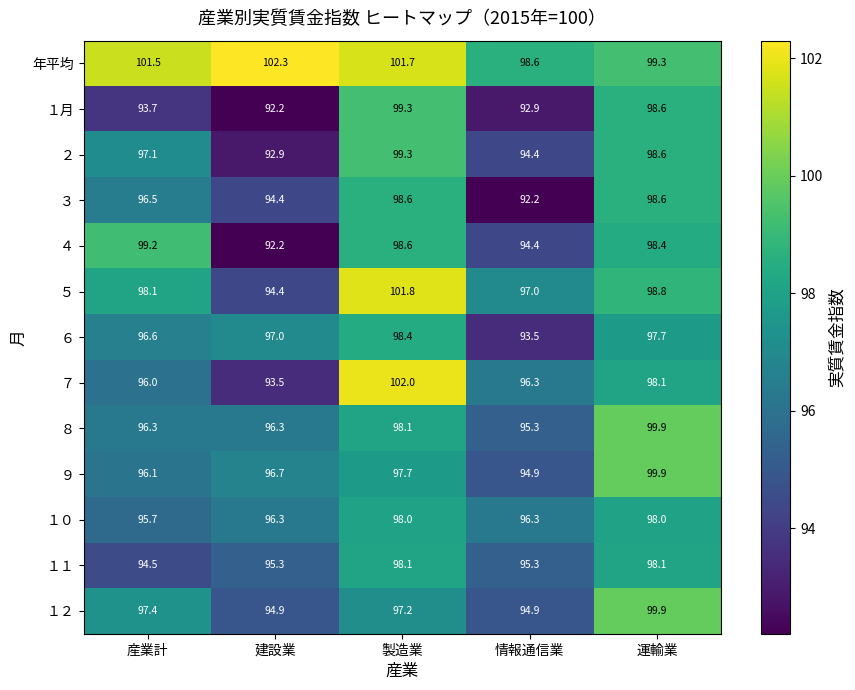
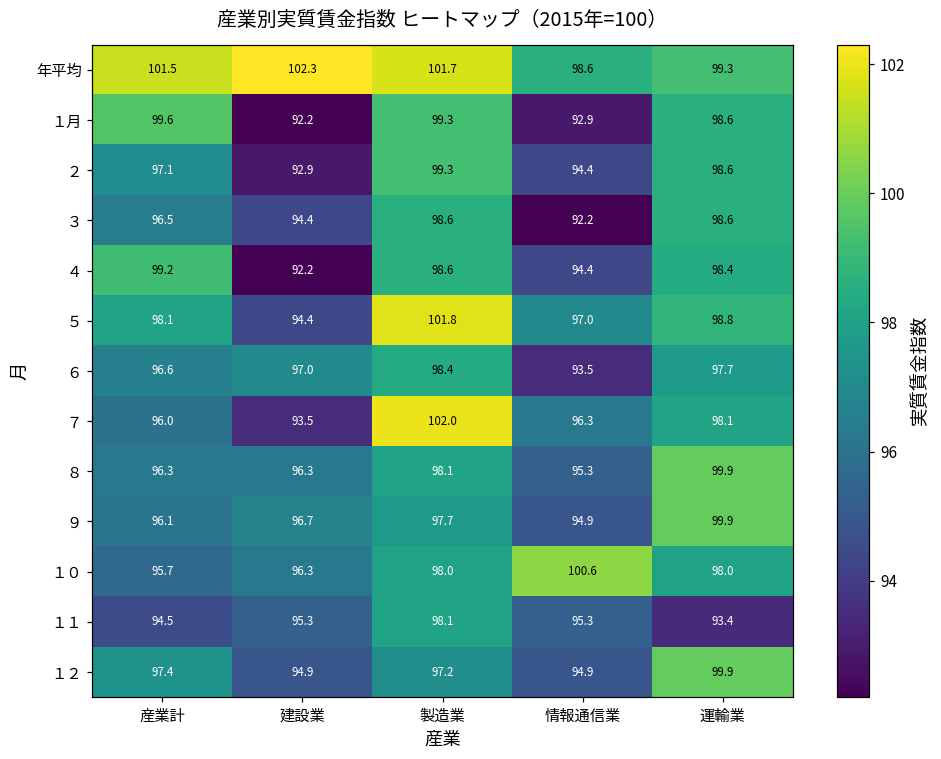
１月, 産業計: 93.7 -> 99.6
１０, 情報通信業: 96.3 -> 100.6
１１, 運輸業: 98.1 -> 93.4
